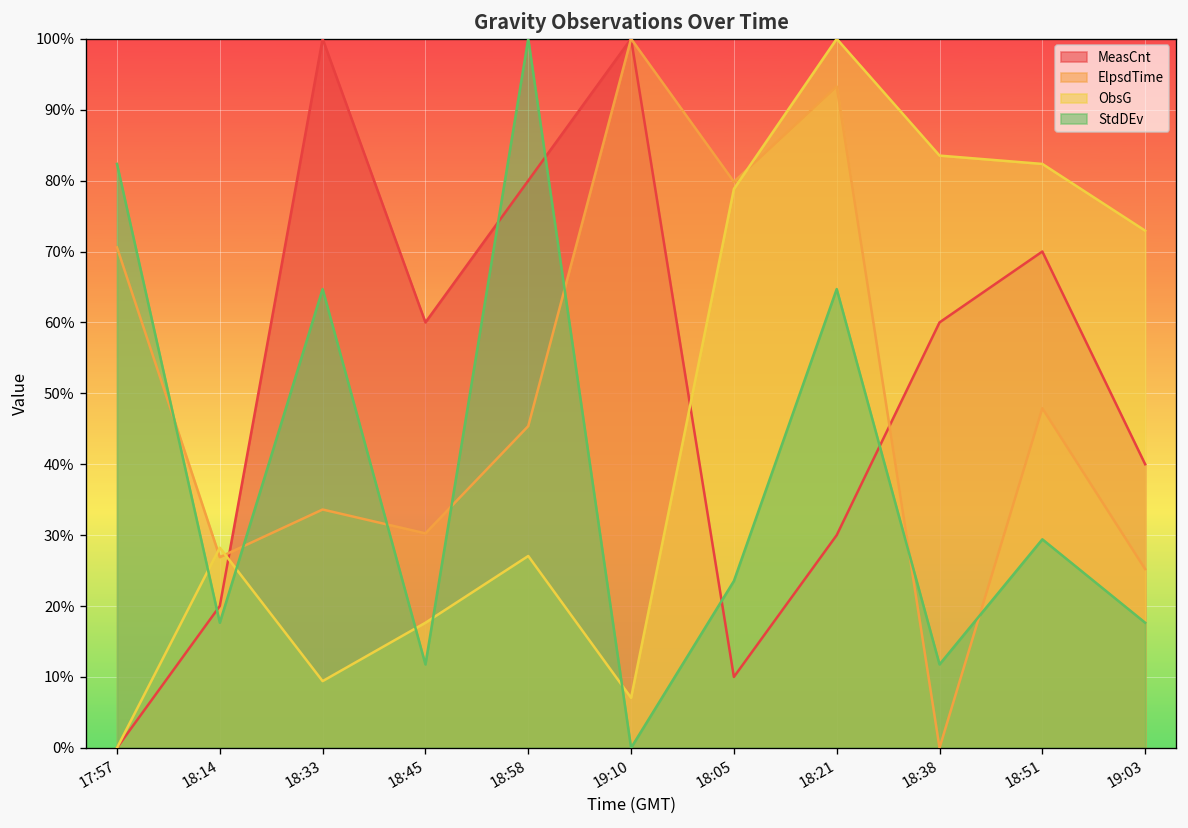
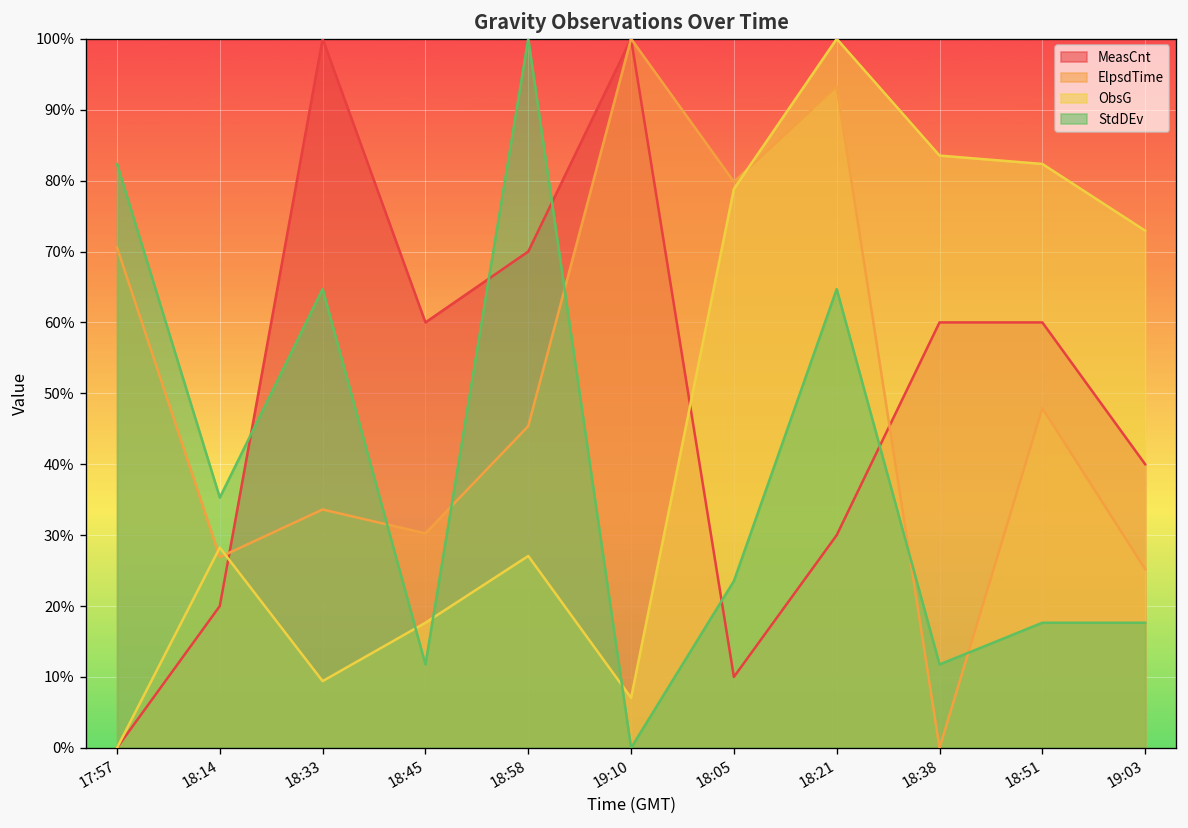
StdDEv, 18:14: 18% -> 35%
MeasCnt, 18:58: 80% -> 70%
MeasCnt, 18:51: 70% -> 60%
StdDEv, 18:51: 29% -> 18%
